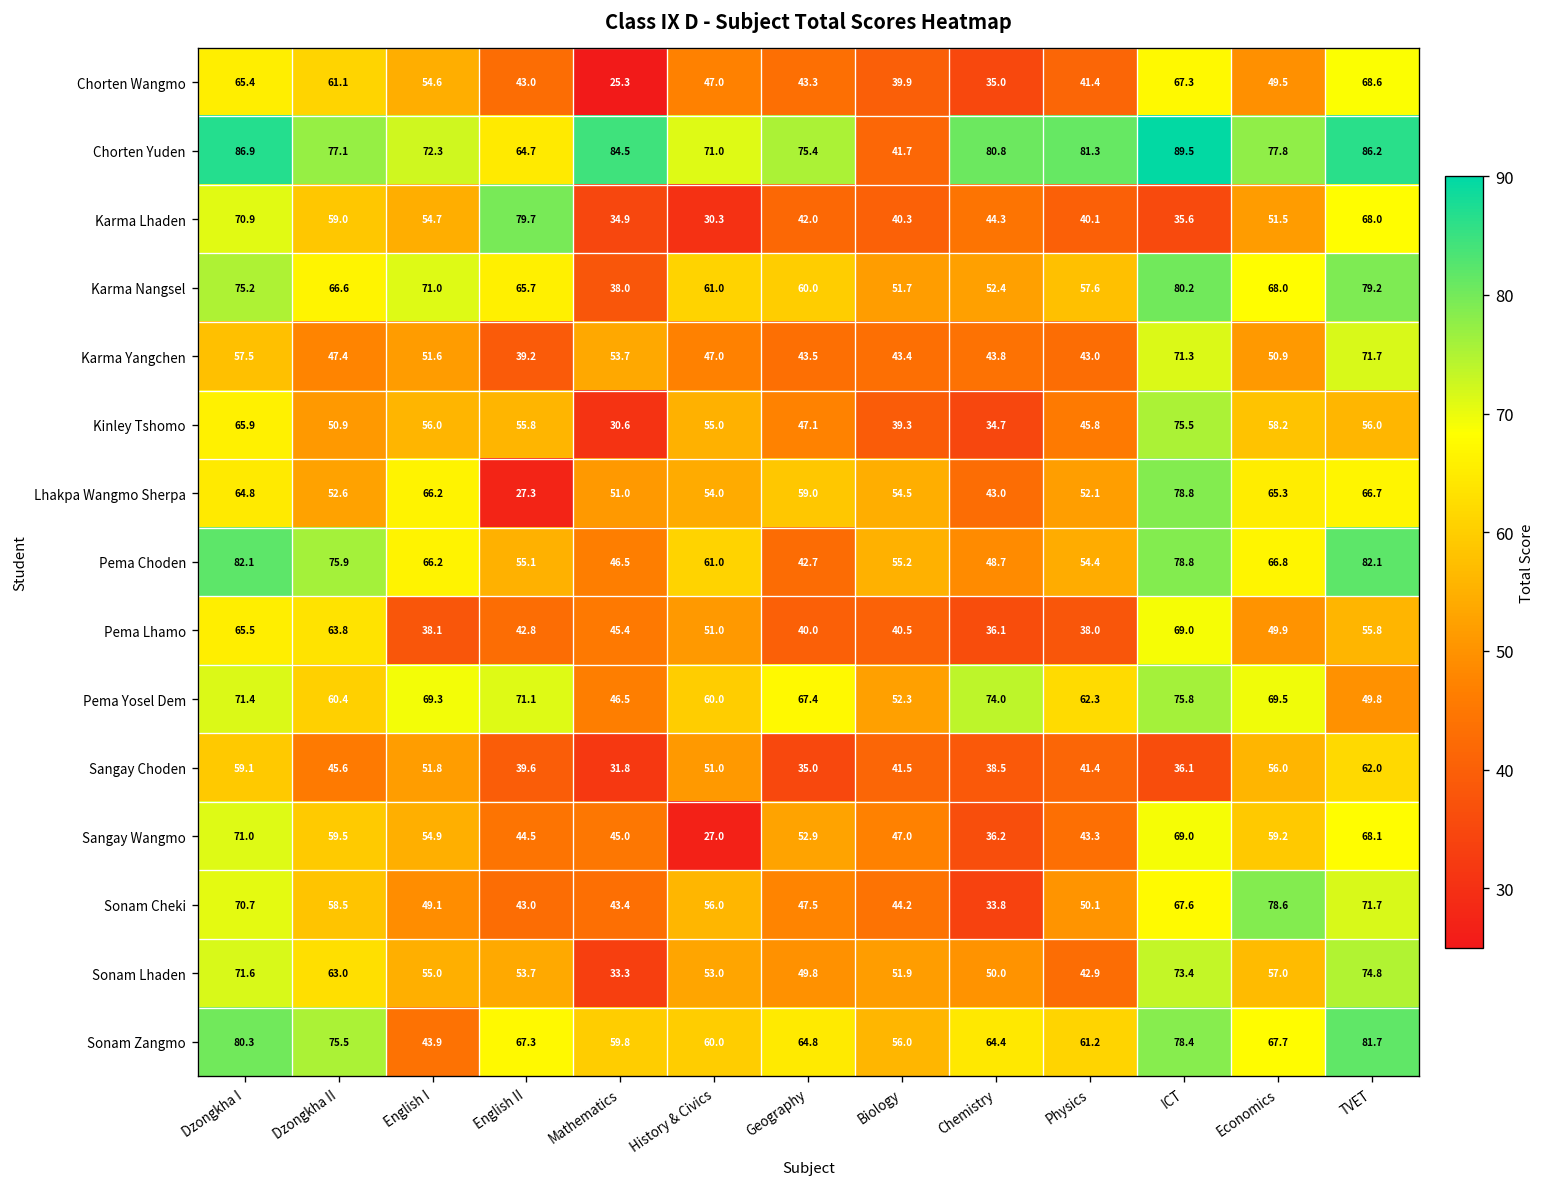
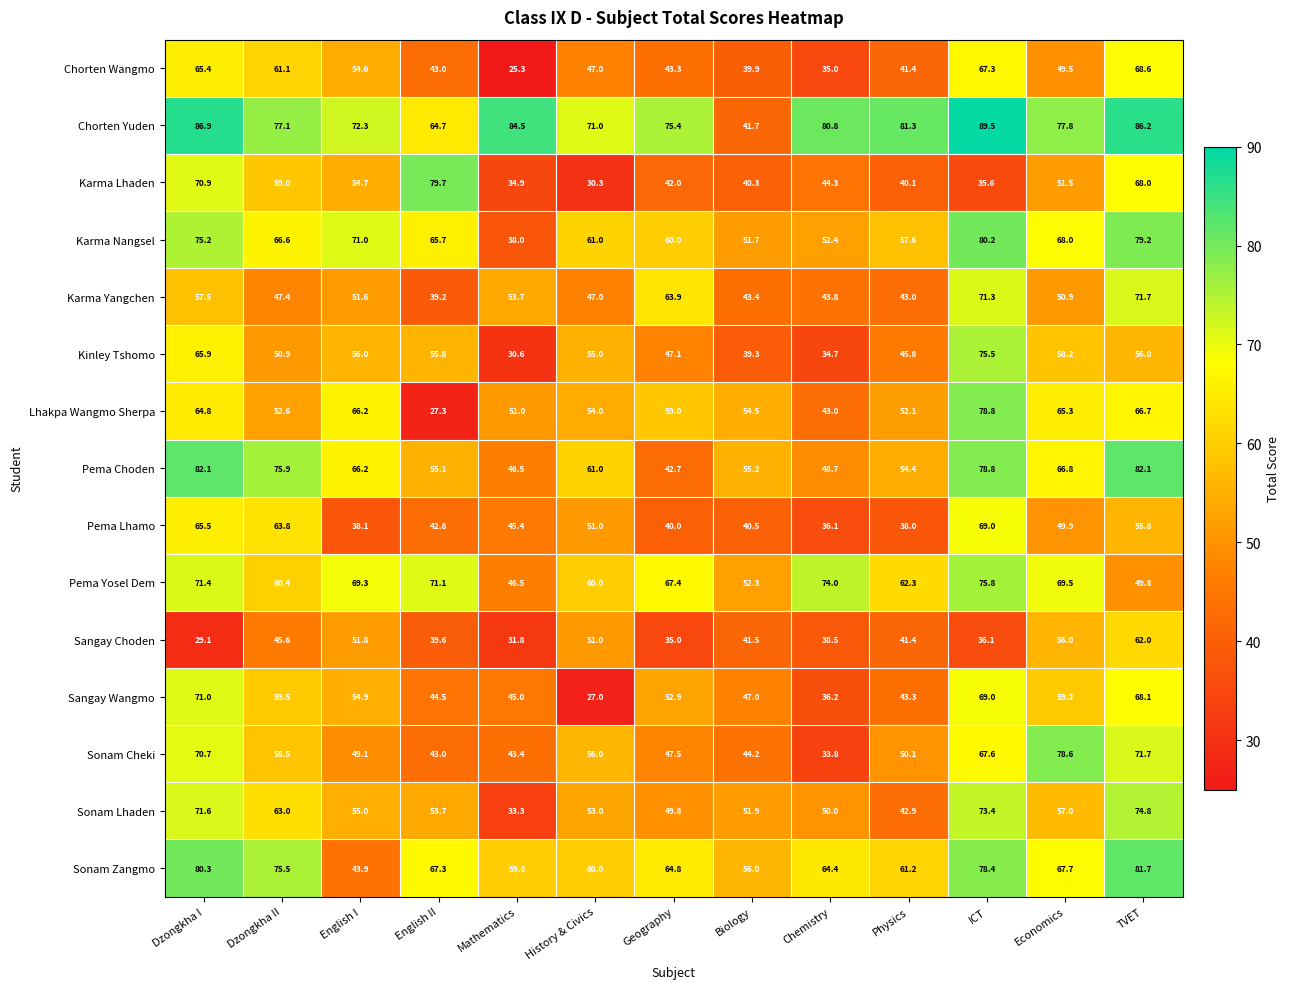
Karma Yangchen, Geography: 43.5 -> 63.9
Sangay Choden, Dzongkha I: 59.1 -> 29.1
